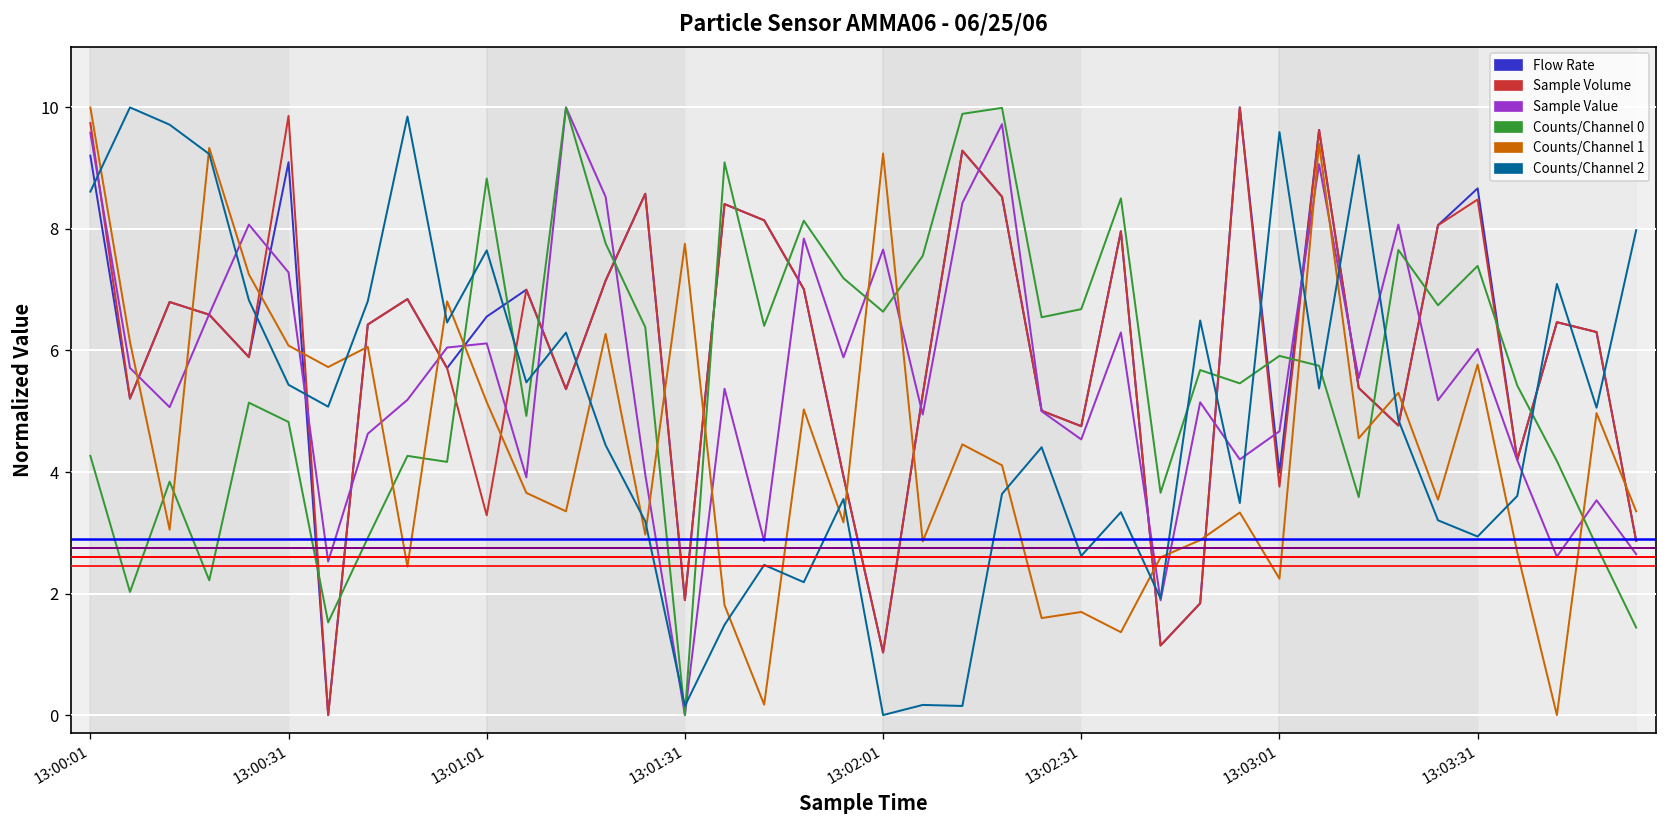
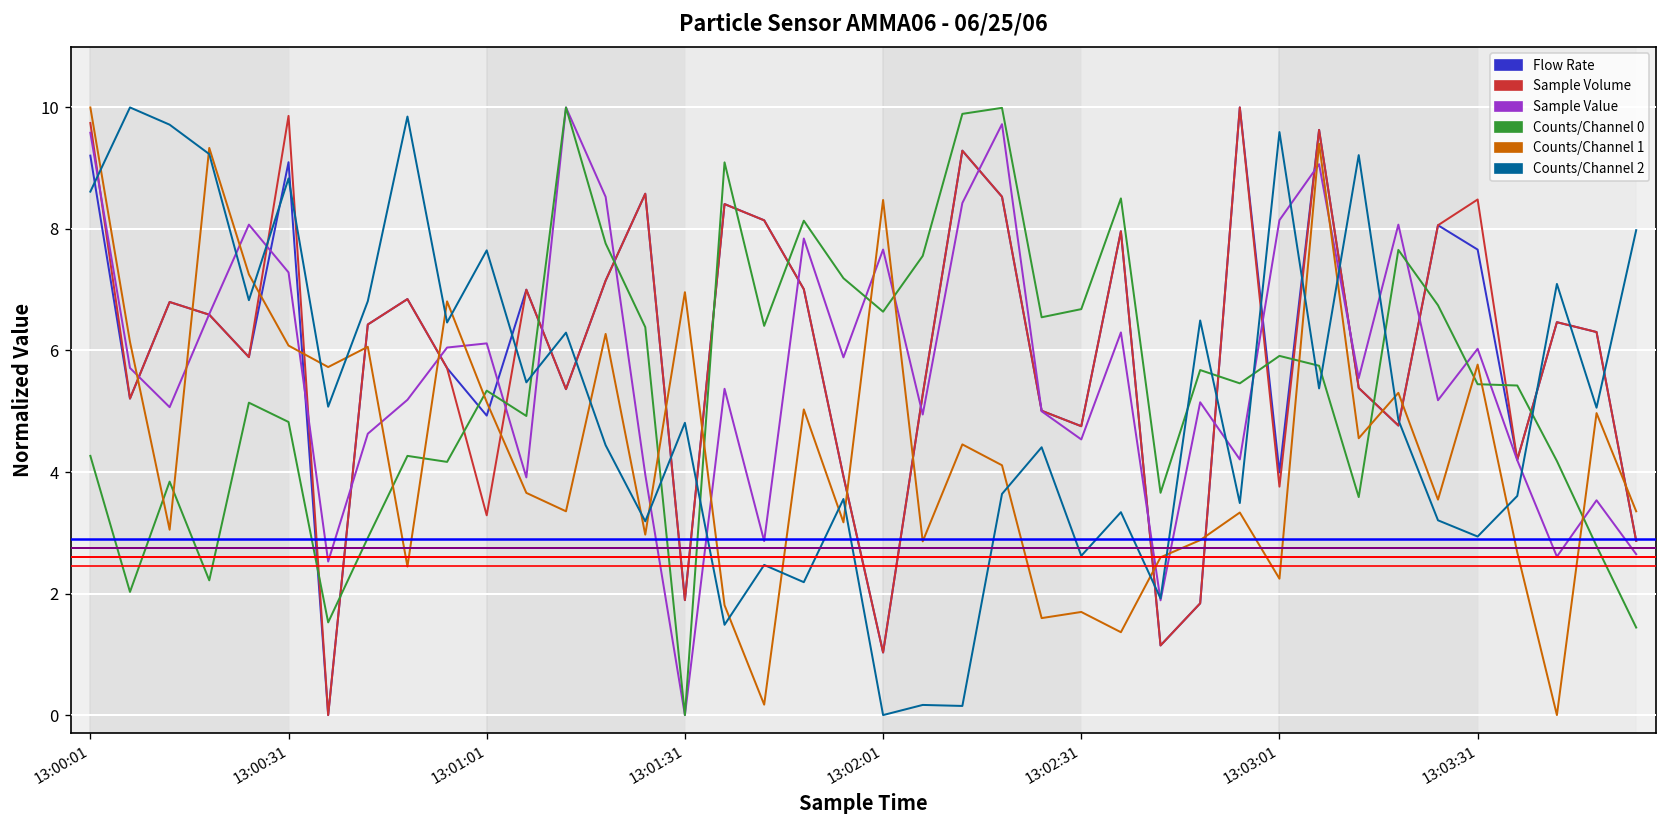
Counts/Channel 2, 13:00:31: 5.4 -> 8.8
Flow Rate, 13:01:01: 6.6 -> 4.9
Counts/Channel 0, 13:01:01: 8.8 -> 5.3
Counts/Channel 1, 13:01:31: 7.8 -> 7.0
Counts/Channel 2, 13:01:31: 0.2 -> 4.8
Counts/Channel 1, 13:02:01: 9.2 -> 8.5
Sample Value, 13:03:01: 4.7 -> 8.1
Flow Rate, 13:03:31: 8.7 -> 7.7
Counts/Channel 0, 13:03:31: 7.4 -> 5.4
